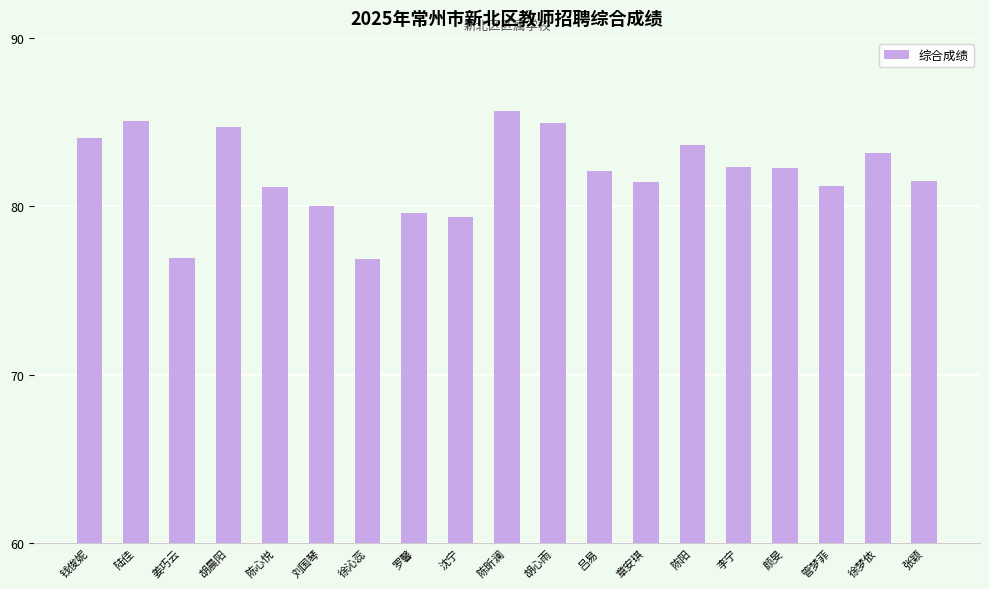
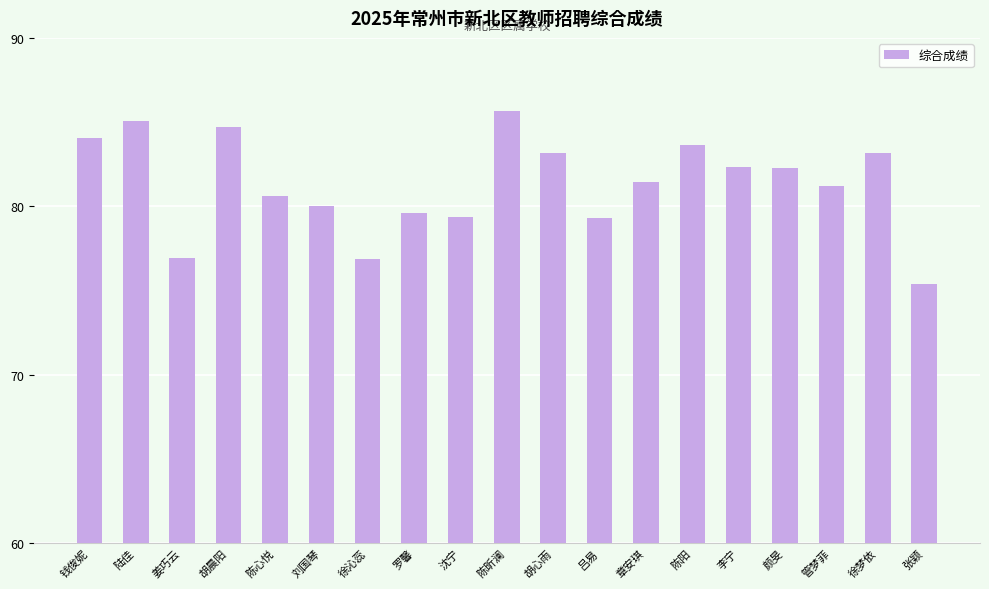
陈心悦: 81.1 -> 80.6
胡心雨: 84.9 -> 83.2
吕易: 82.1 -> 79.3
张颖: 81.5 -> 75.4
